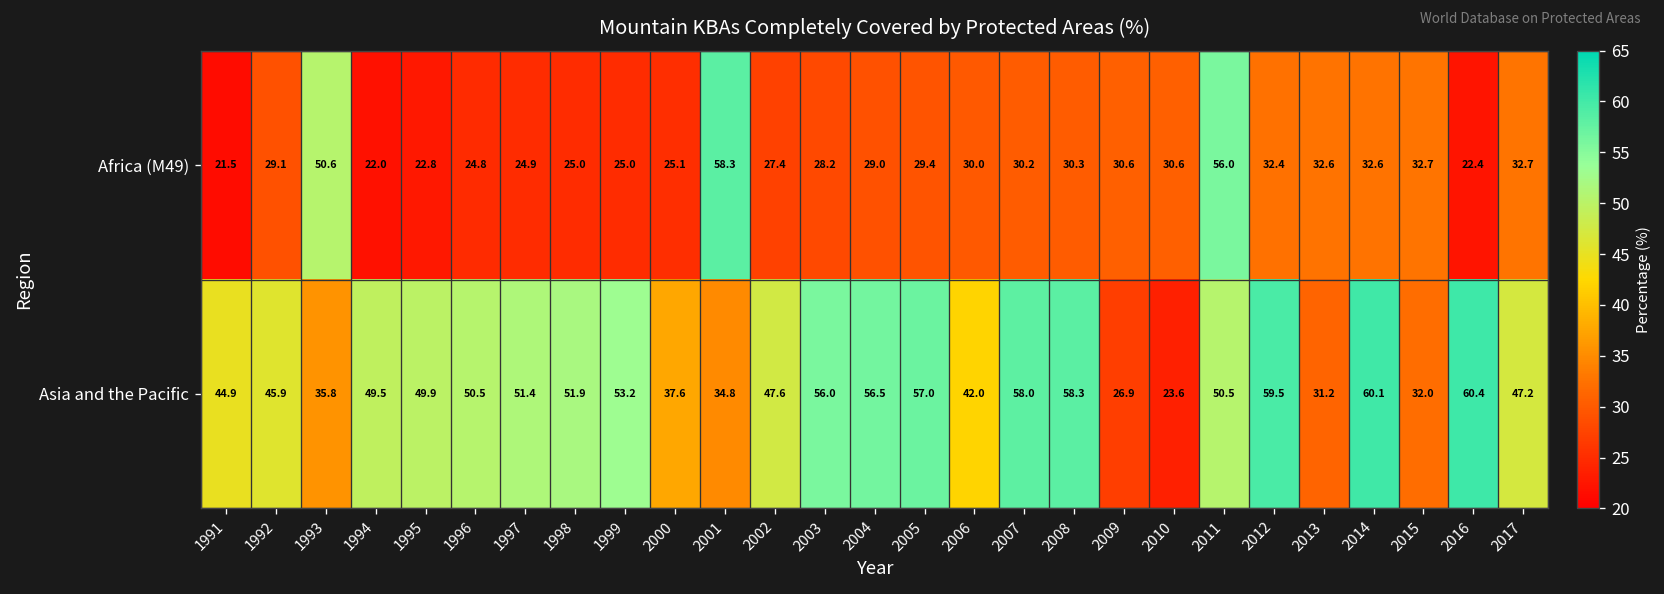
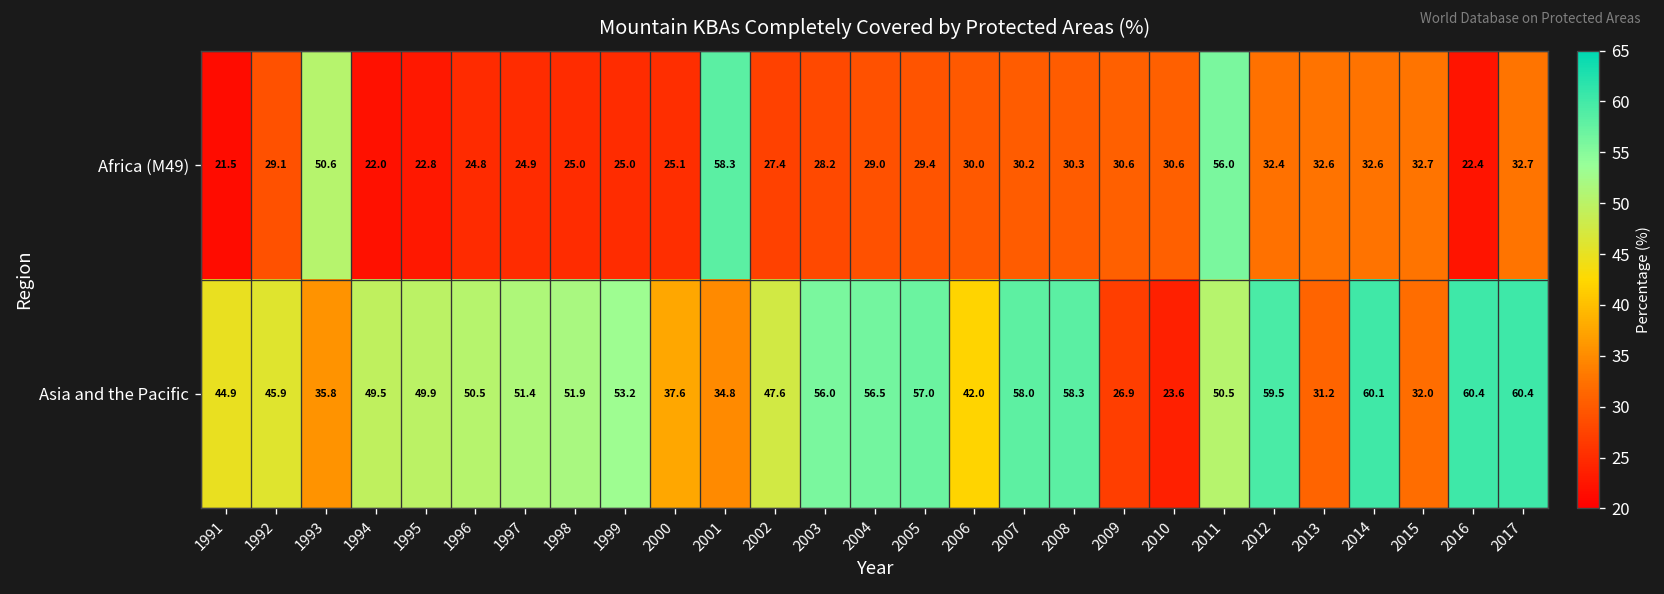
Asia and the Pacific, 2017: 47.2 -> 60.4
